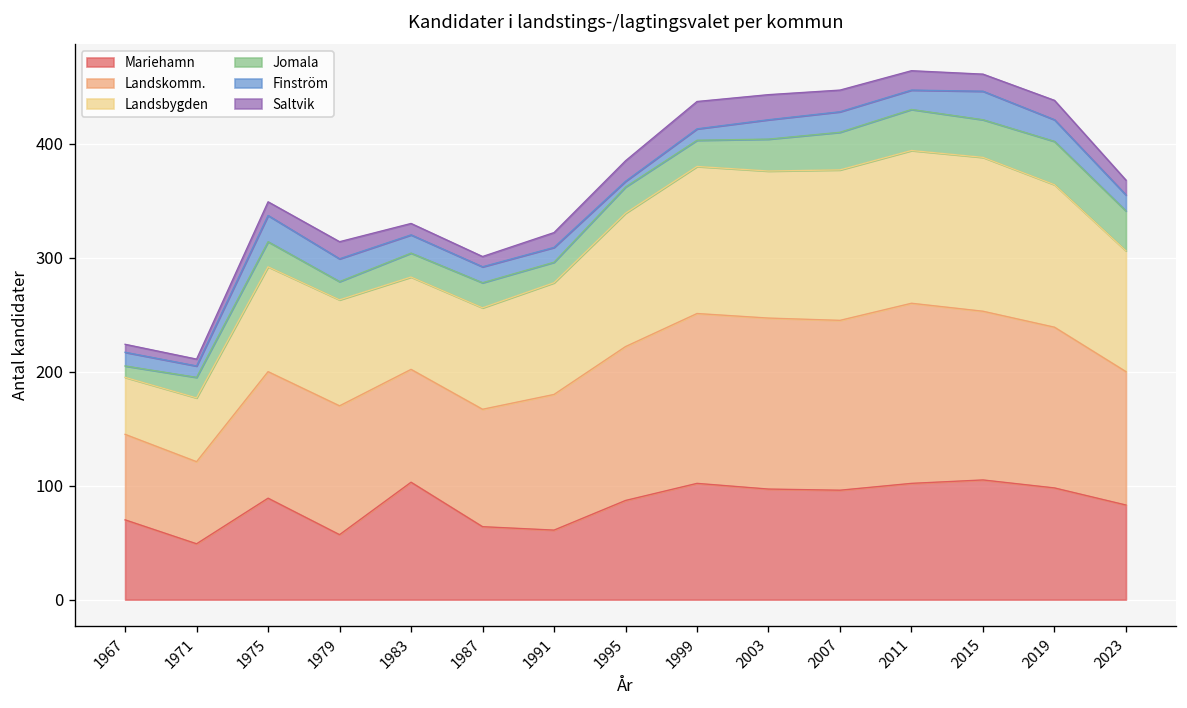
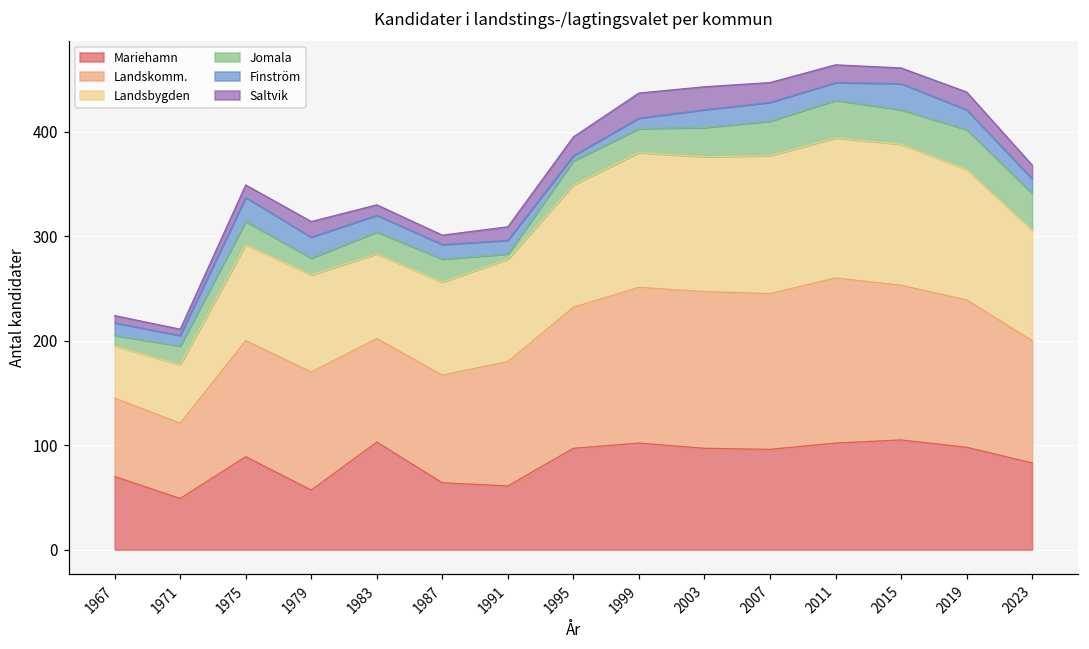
Jomala, 1991: 20 -> 10
Mariehamn, 1995: 90 -> 100
